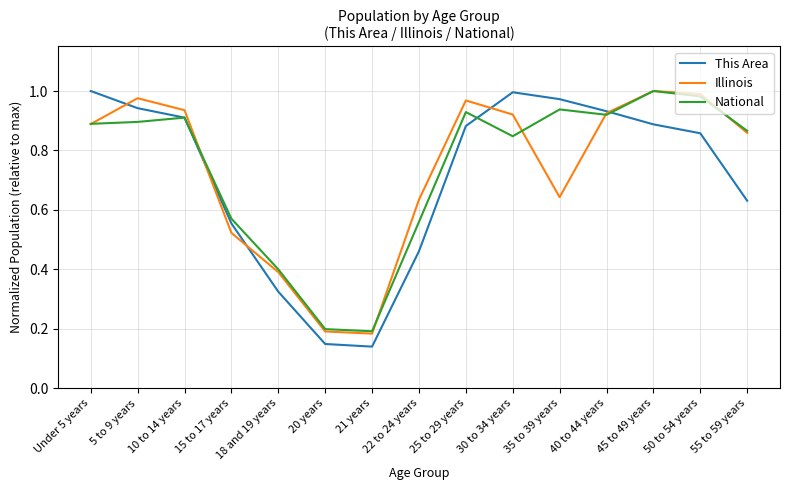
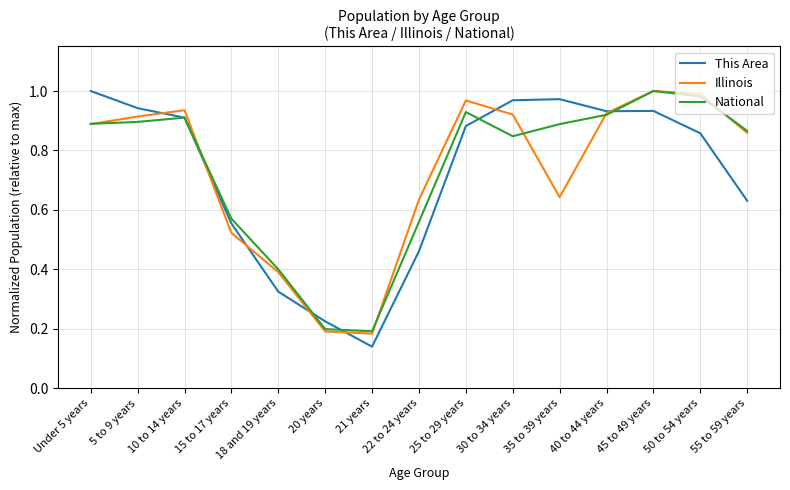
Illinois, 5 to 9 years: 0.98 -> 0.91
This Area, 20 years: 0.15 -> 0.23
This Area, 30 to 34 years: 1.00 -> 0.97
National, 35 to 39 years: 0.94 -> 0.89
This Area, 45 to 49 years: 0.89 -> 0.93
